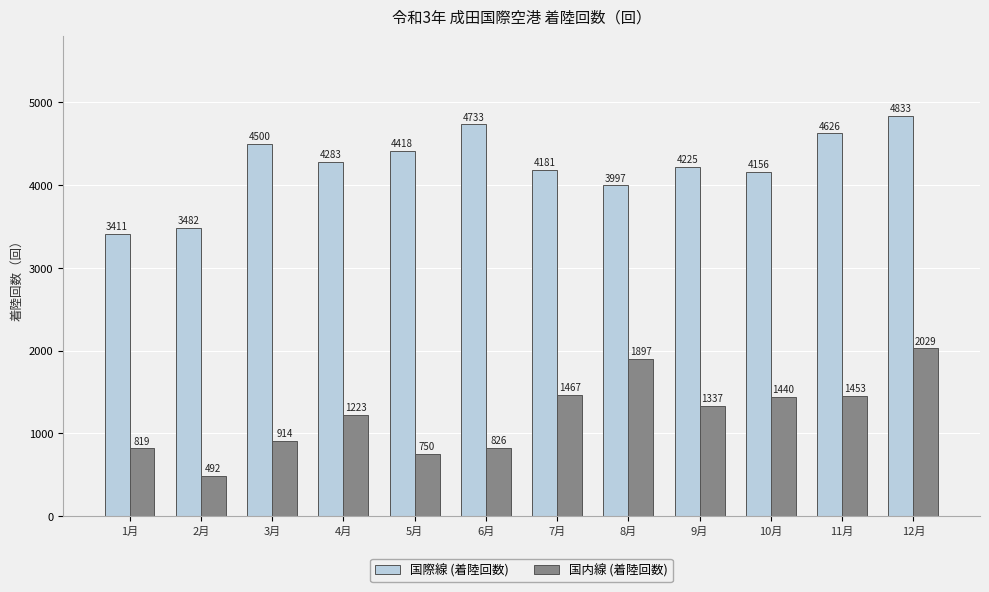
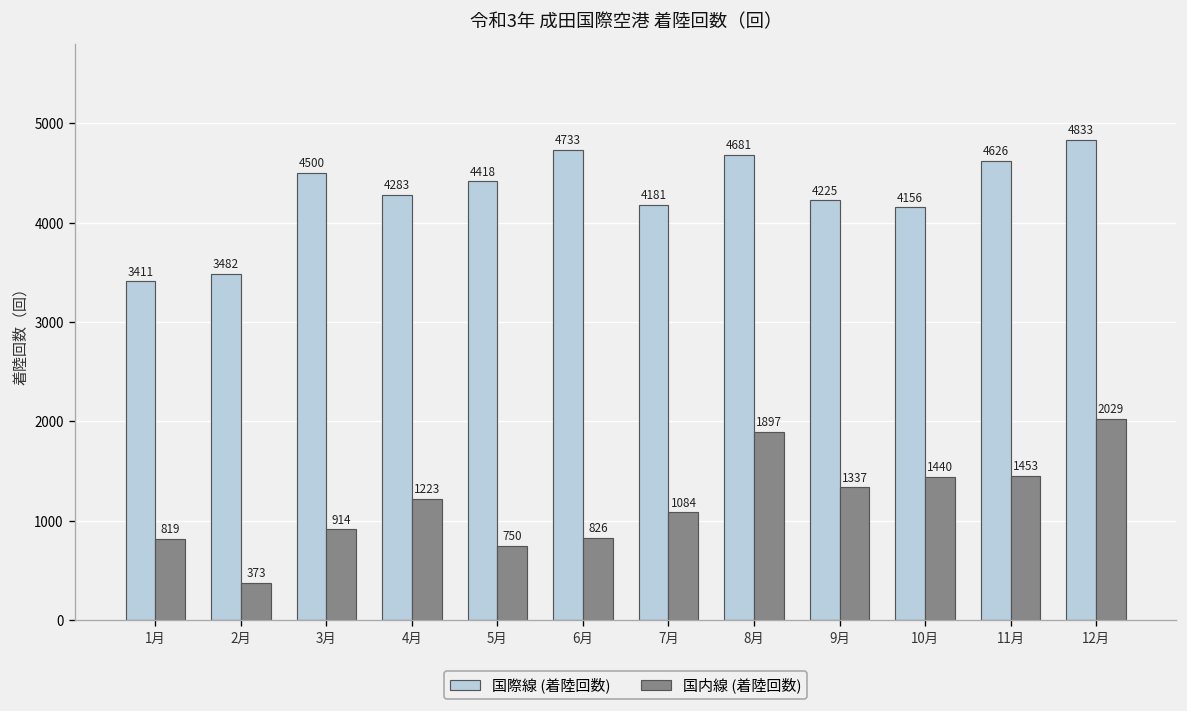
国内線 (着陸回数), 2月: 492 -> 373
国内線 (着陸回数), 7月: 1467 -> 1084
国際線 (着陸回数), 8月: 3997 -> 4681
